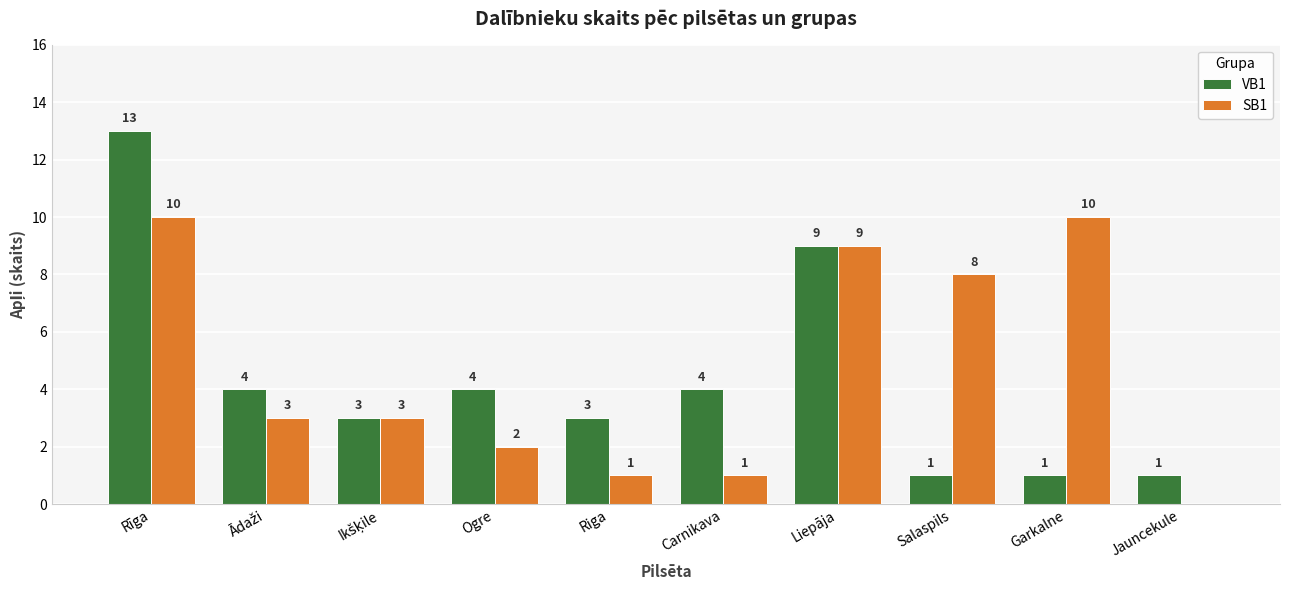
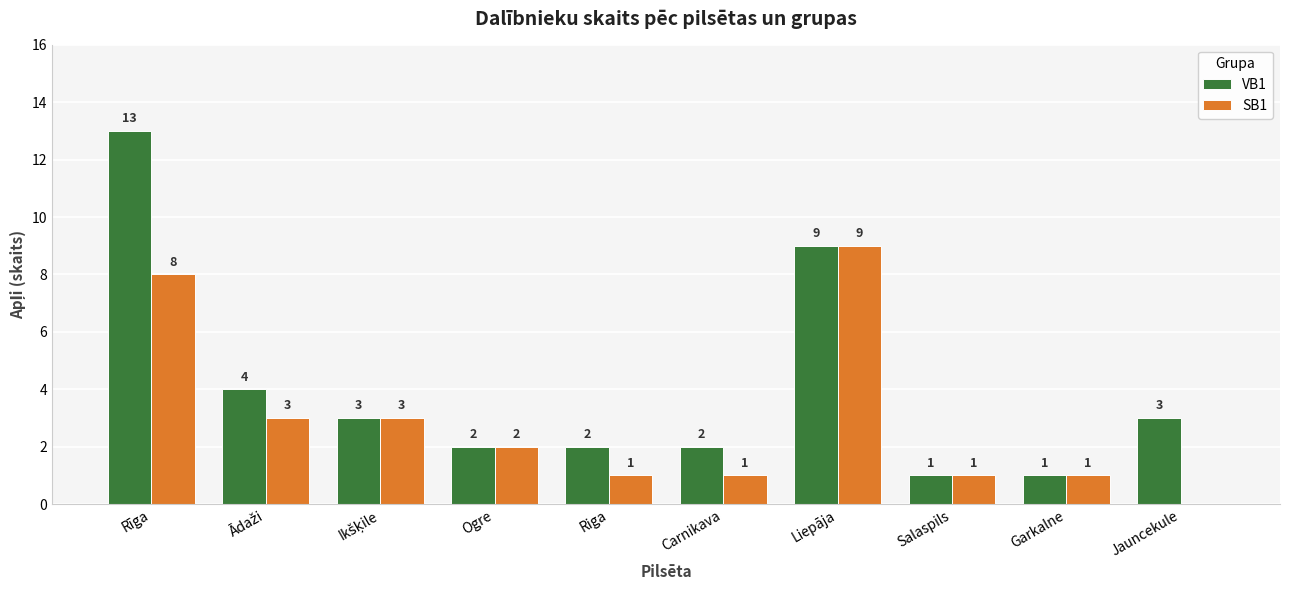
SB1, Rīga: 10 -> 8
VB1, Ogre: 4 -> 2
VB1, Riga: 3 -> 2
VB1, Carnikava: 4 -> 2
SB1, Salaspils: 8 -> 1
SB1, Garkalne: 10 -> 1
VB1, Jauncekule: 1 -> 3
